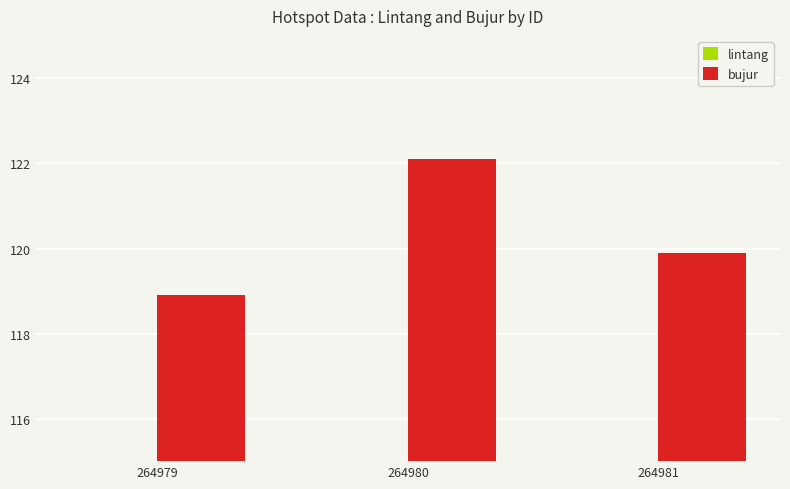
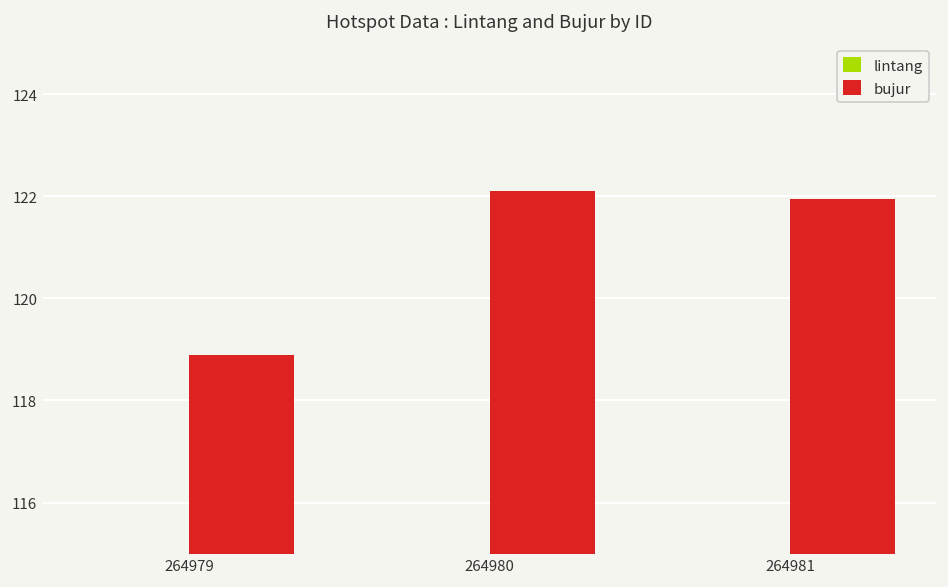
bujur, 264981: 119.9 -> 121.9
